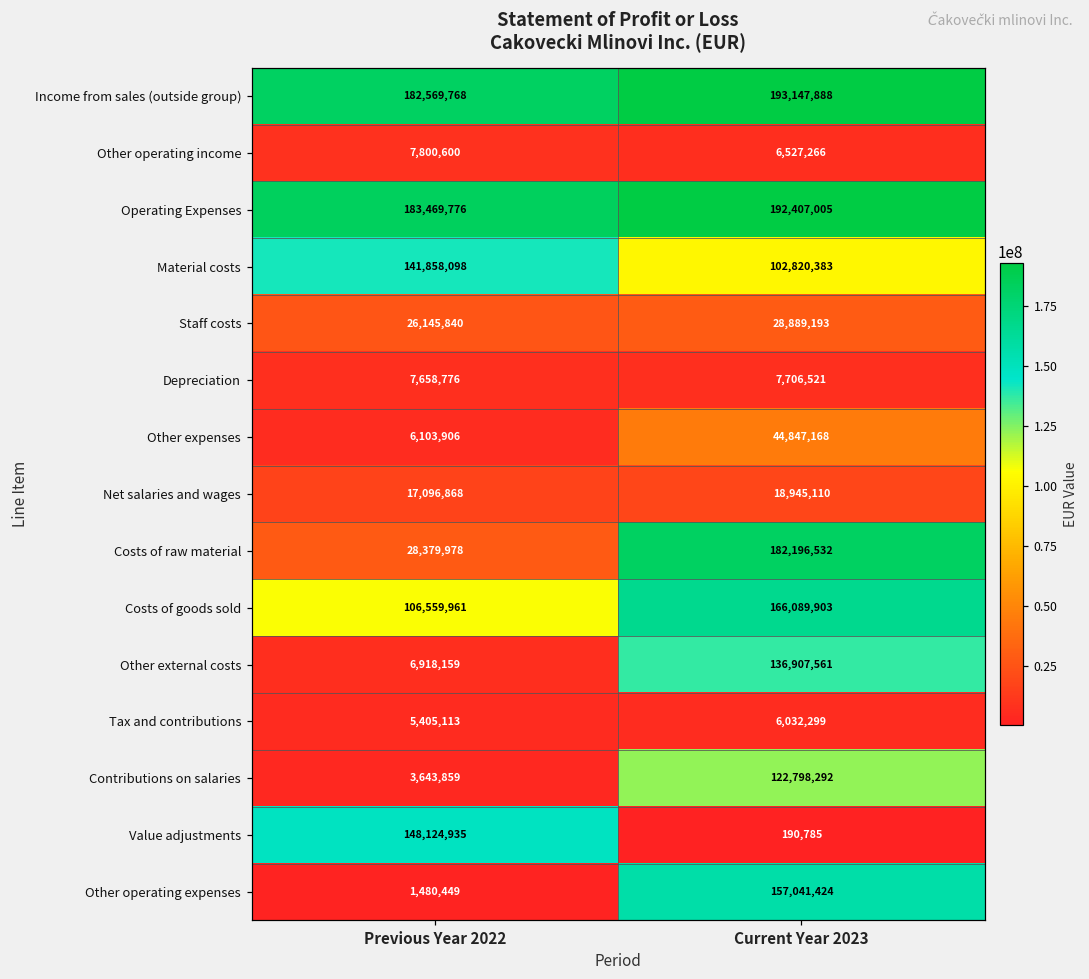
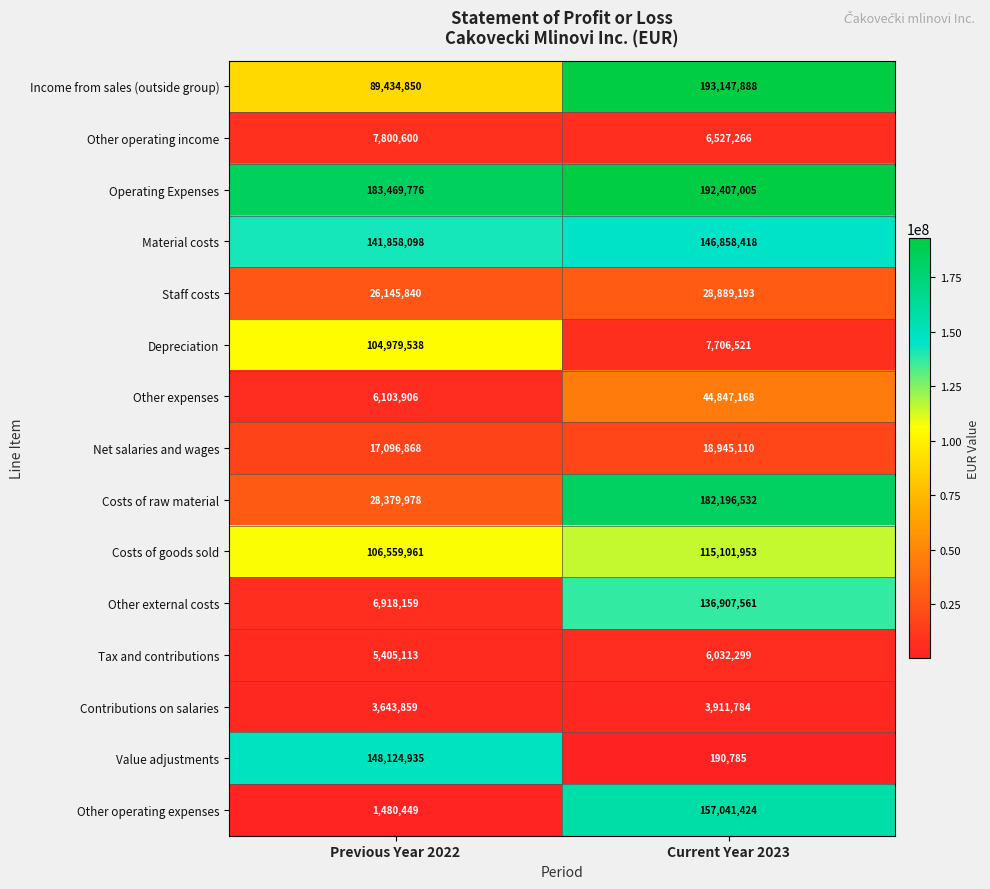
Income from sales (outside group), Previous Year 2022: 182,569,768 -> 89,434,850
Material costs, Current Year 2023: 102,820,383 -> 146,858,418
Depreciation, Previous Year 2022: 7,658,776 -> 104,979,538
Costs of goods sold, Current Year 2023: 166,089,903 -> 115,101,953
Contributions on salaries, Current Year 2023: 122,798,292 -> 3,911,784
